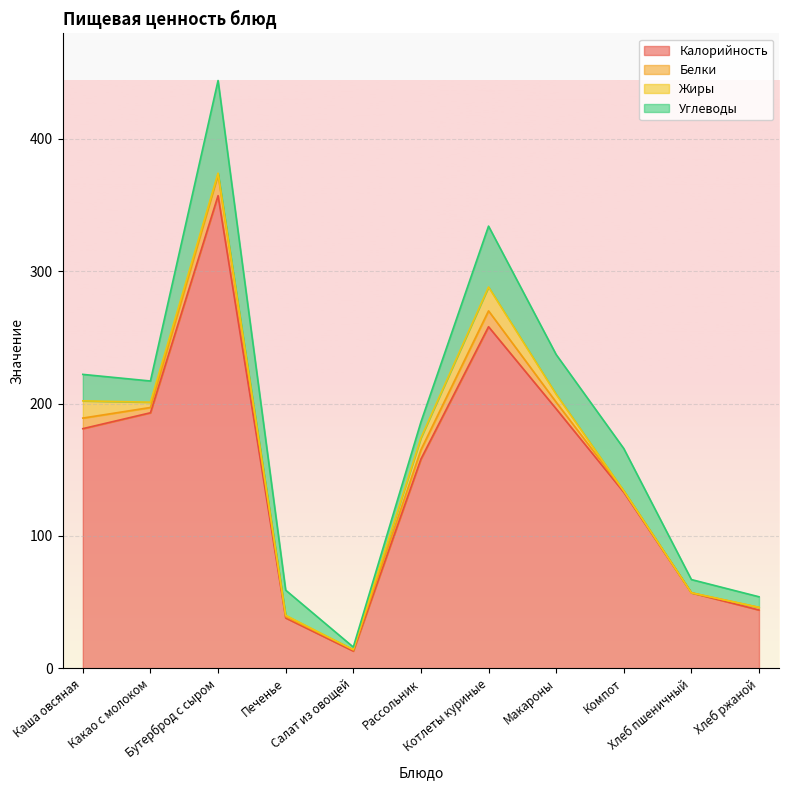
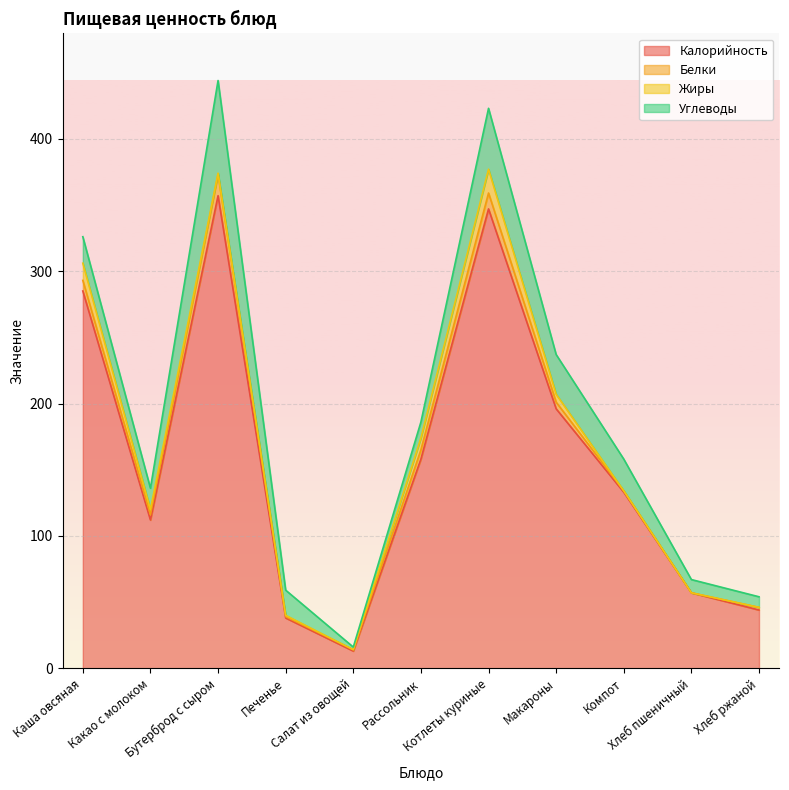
Калорийность, Каша овсяная: 181 -> 285
Калорийность, Какао с молоком: 193 -> 112
Калорийность, Котлеты куриные: 258 -> 347
Углеводы, Компот: 32 -> 24
